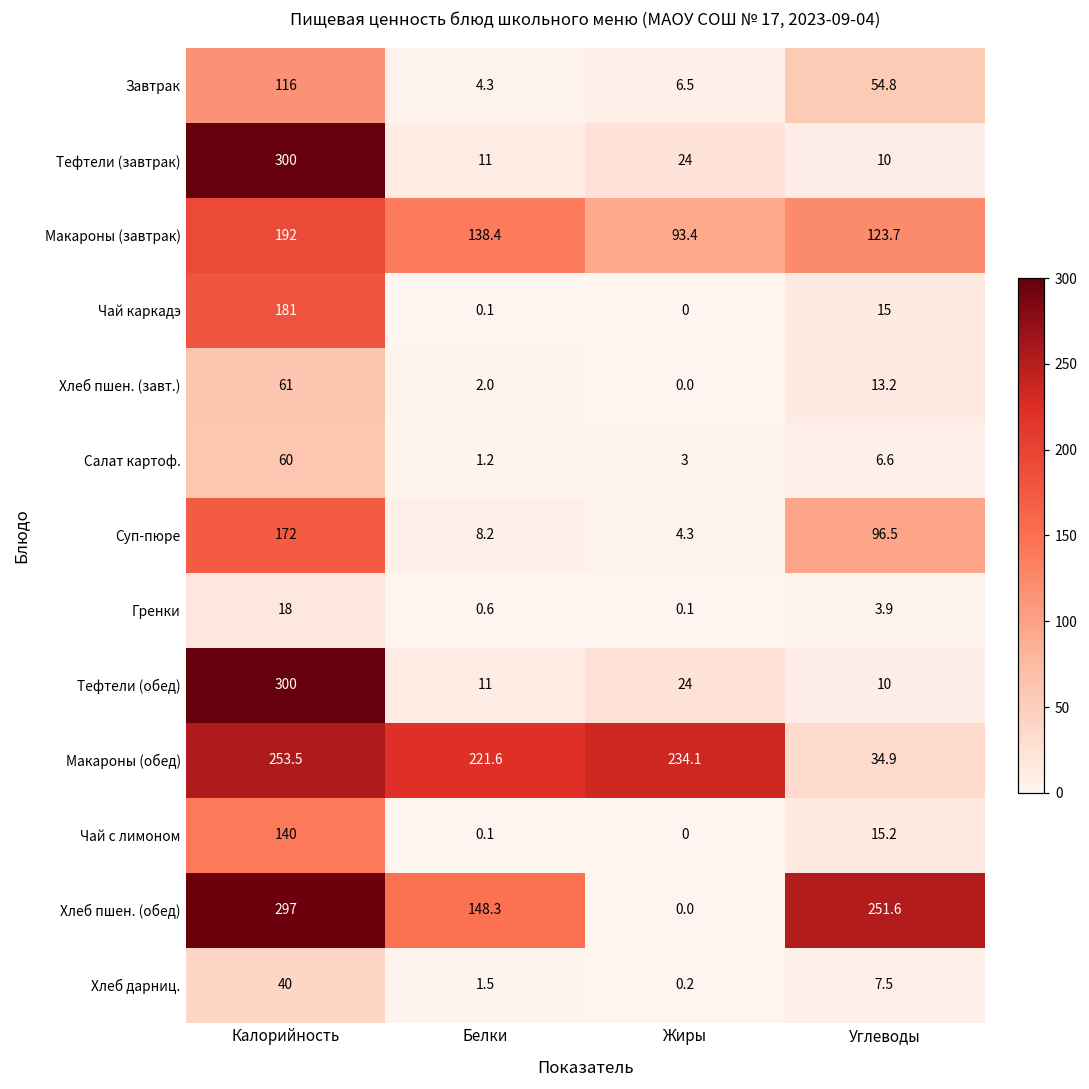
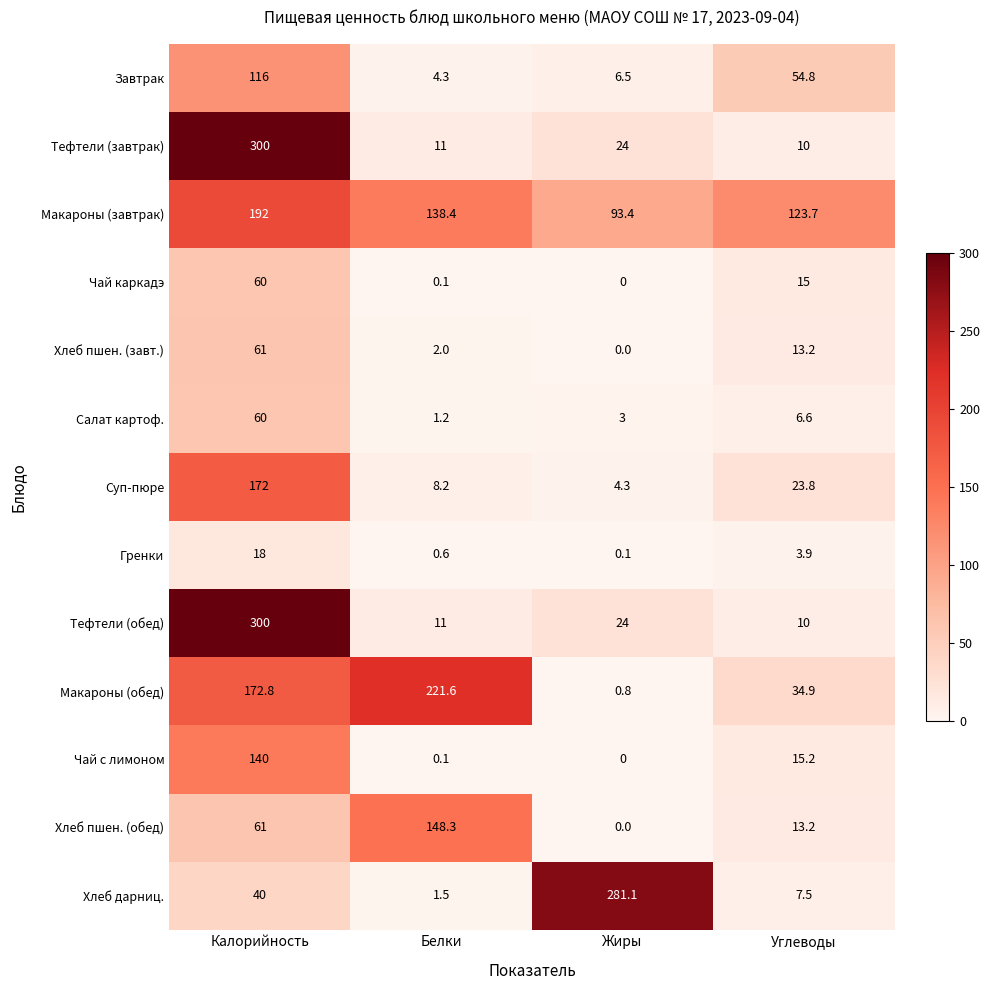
Чай каркадэ, Калорийность: 181 -> 60
Суп-пюре, Углеводы: 96.5 -> 23.8
Макароны (обед), Калорийность: 253.5 -> 172.8
Макароны (обед), Жиры: 234.1 -> 0.8
Хлеб пшен. (обед), Калорийность: 297 -> 61
Хлеб пшен. (обед), Углеводы: 251.6 -> 13.2
Хлеб дарниц., Жиры: 0.2 -> 281.1
